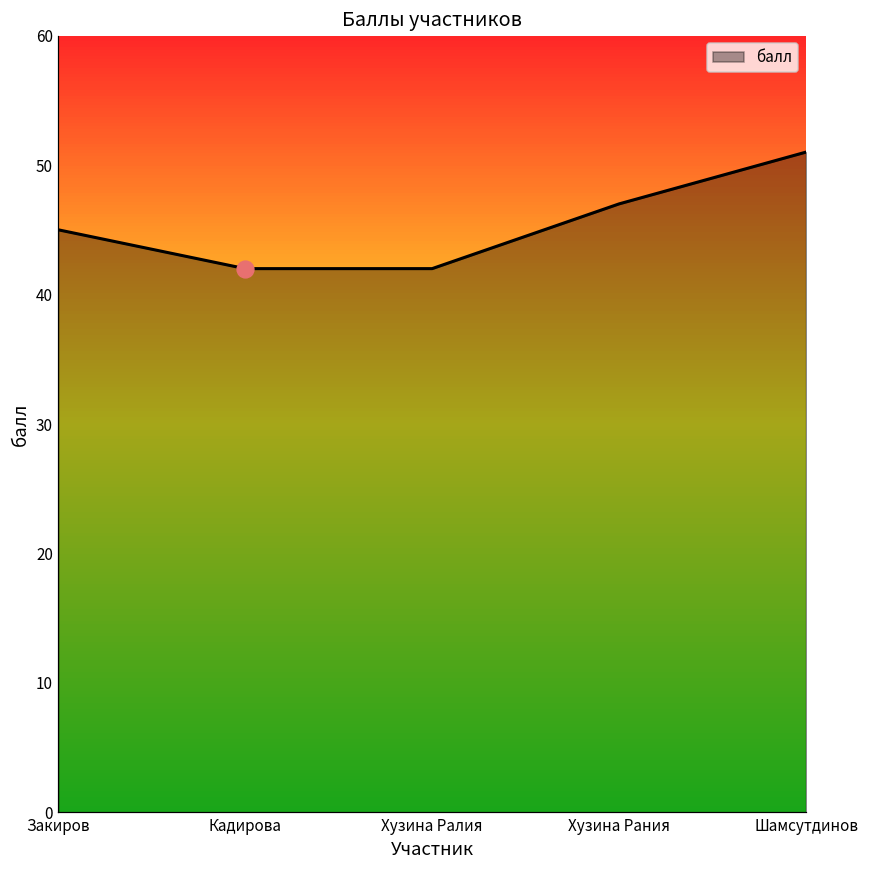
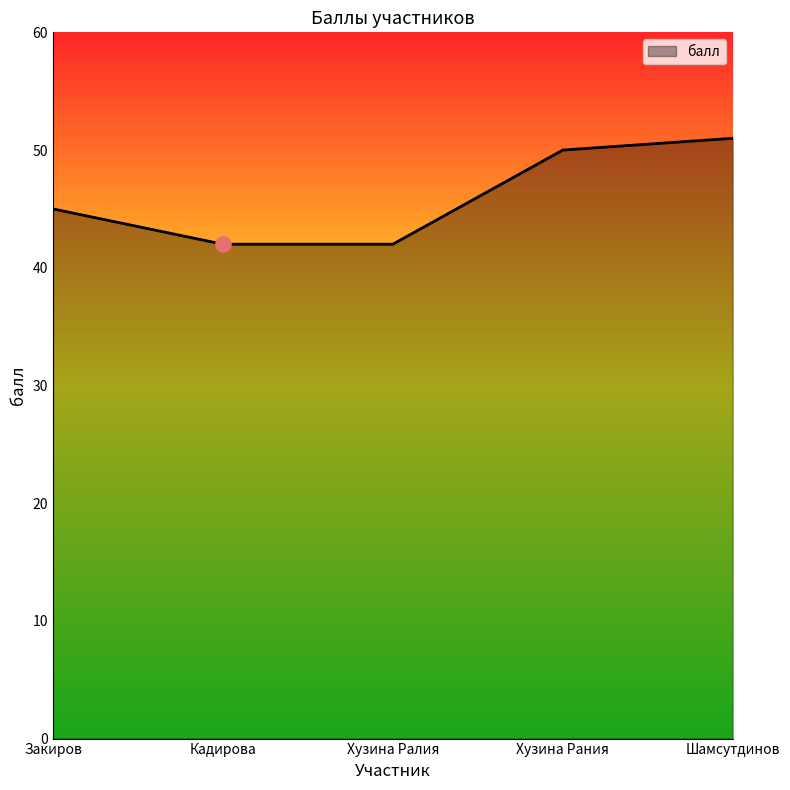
балл, Хузина Рания: 47 -> 50
